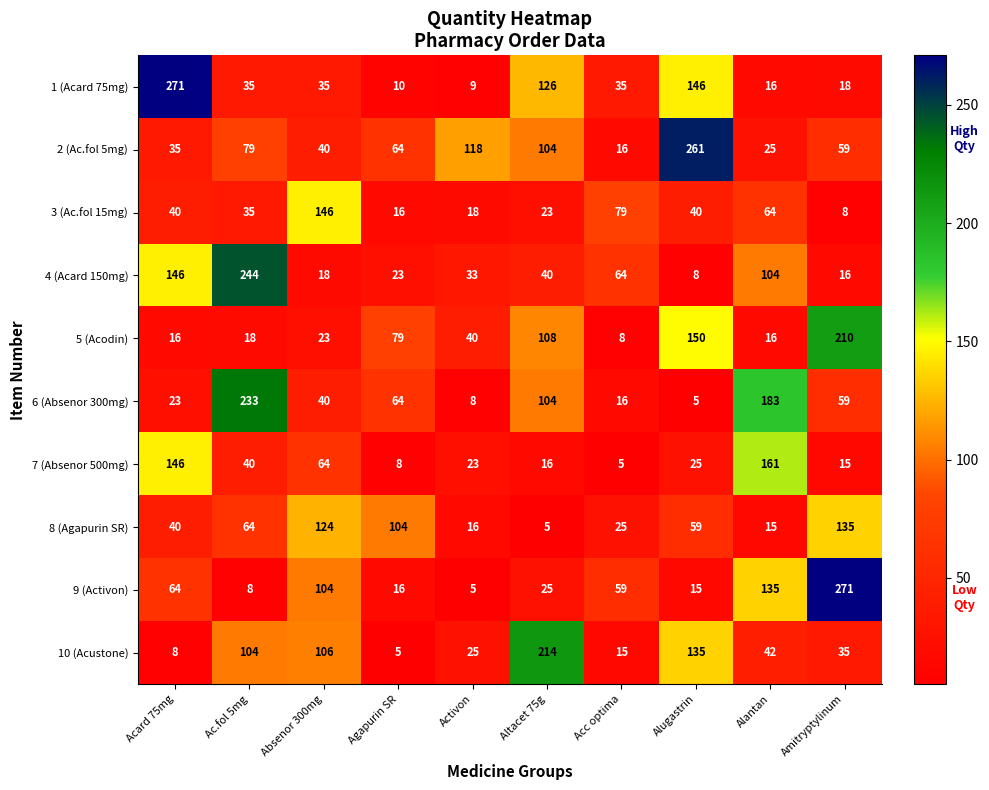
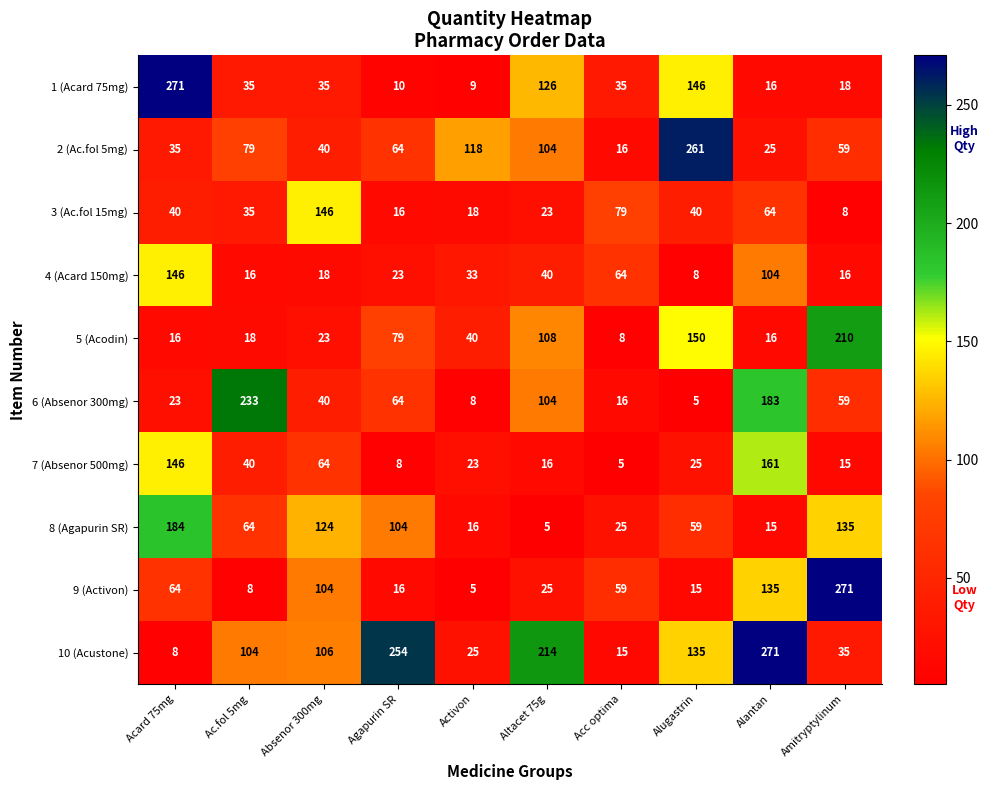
4 (Acard 150mg), Ac.fol 5mg: 244 -> 16
8 (Agapurin SR), Acard 75mg: 40 -> 184
10 (Acustone), Agapurin SR: 5 -> 254
10 (Acustone), Alantan: 42 -> 271
